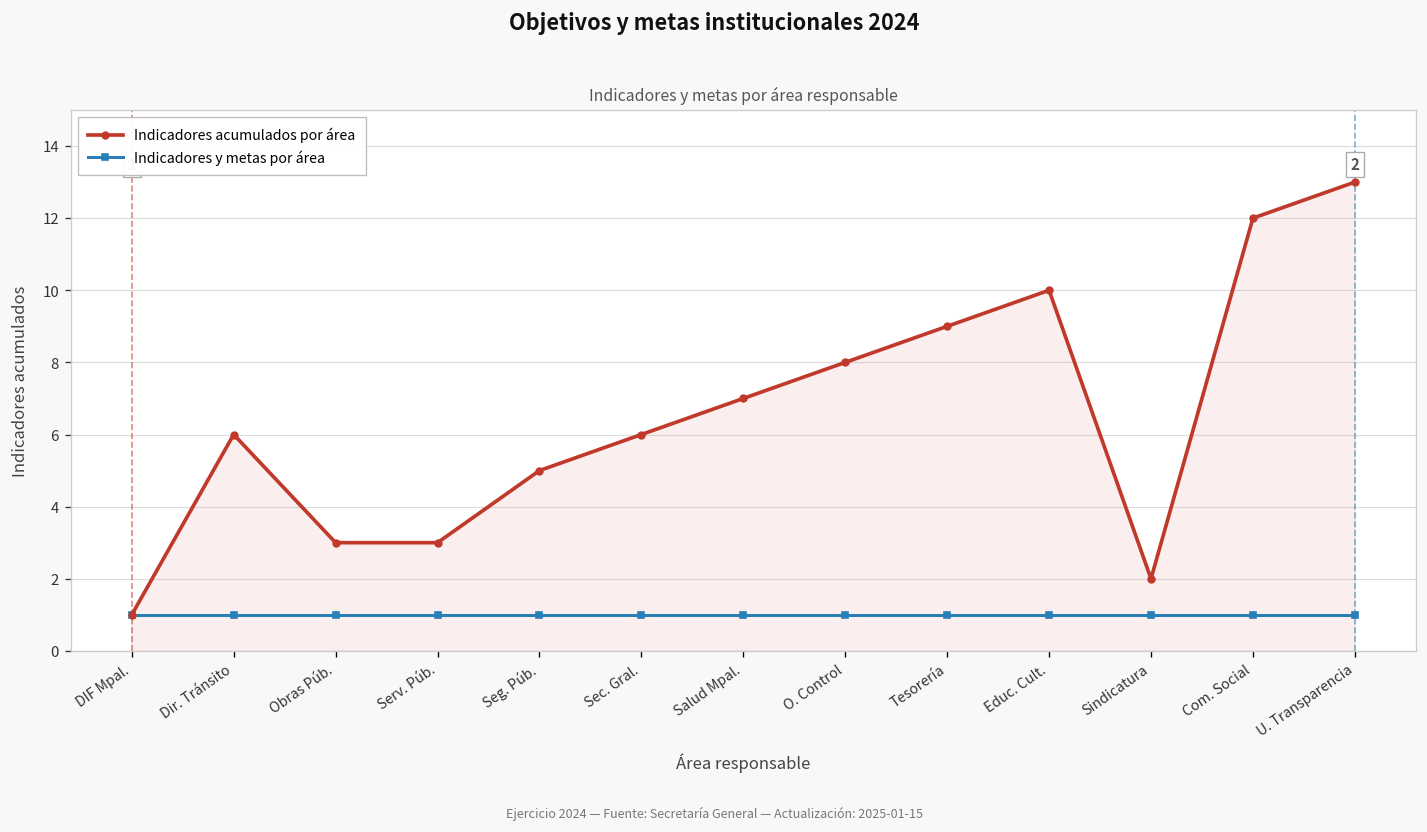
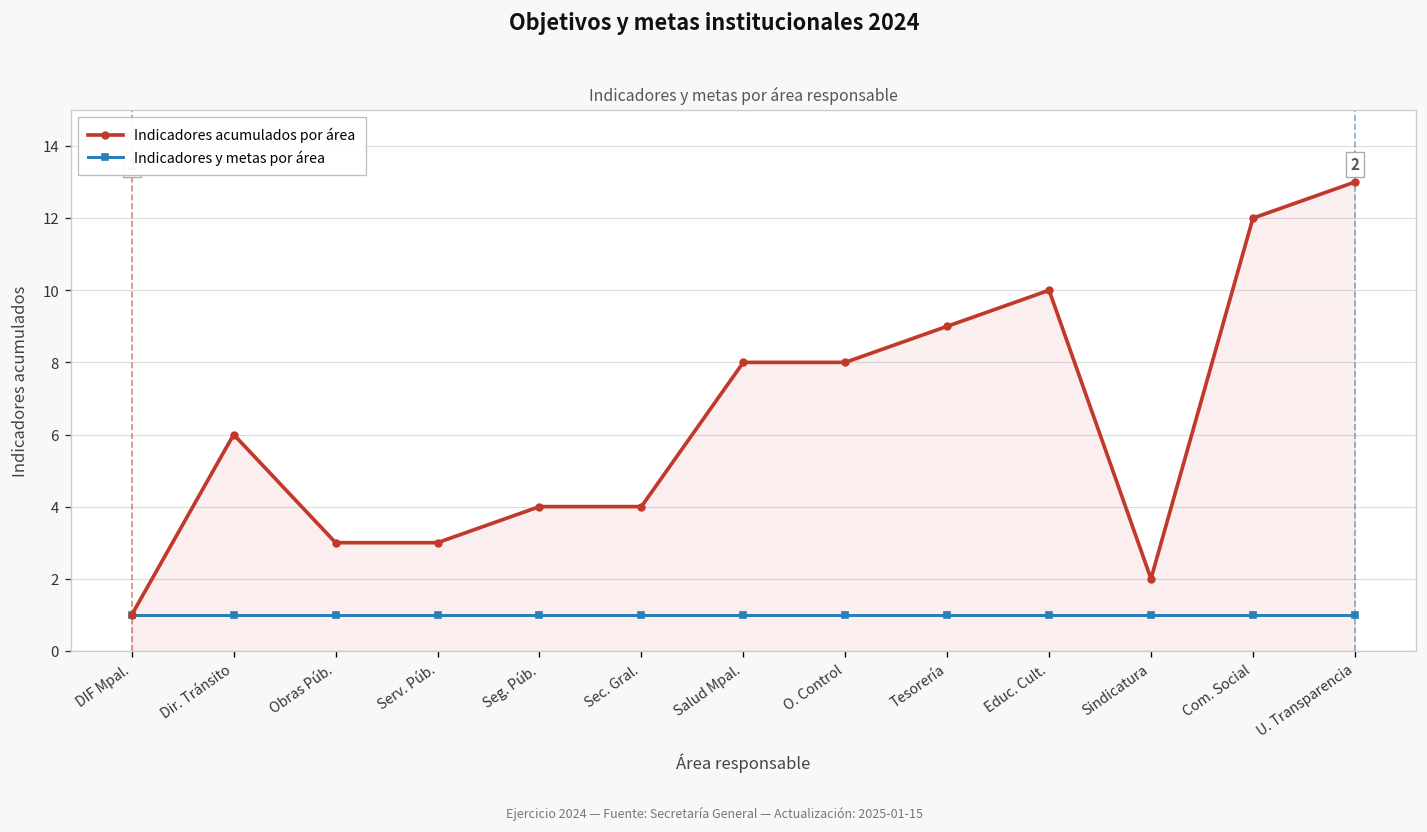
Indicadores acumulados por área, Seg. Púb.: 5 -> 4
Indicadores acumulados por área, Sec. Gral.: 6 -> 4
Indicadores acumulados por área, Salud Mpal.: 7 -> 8
